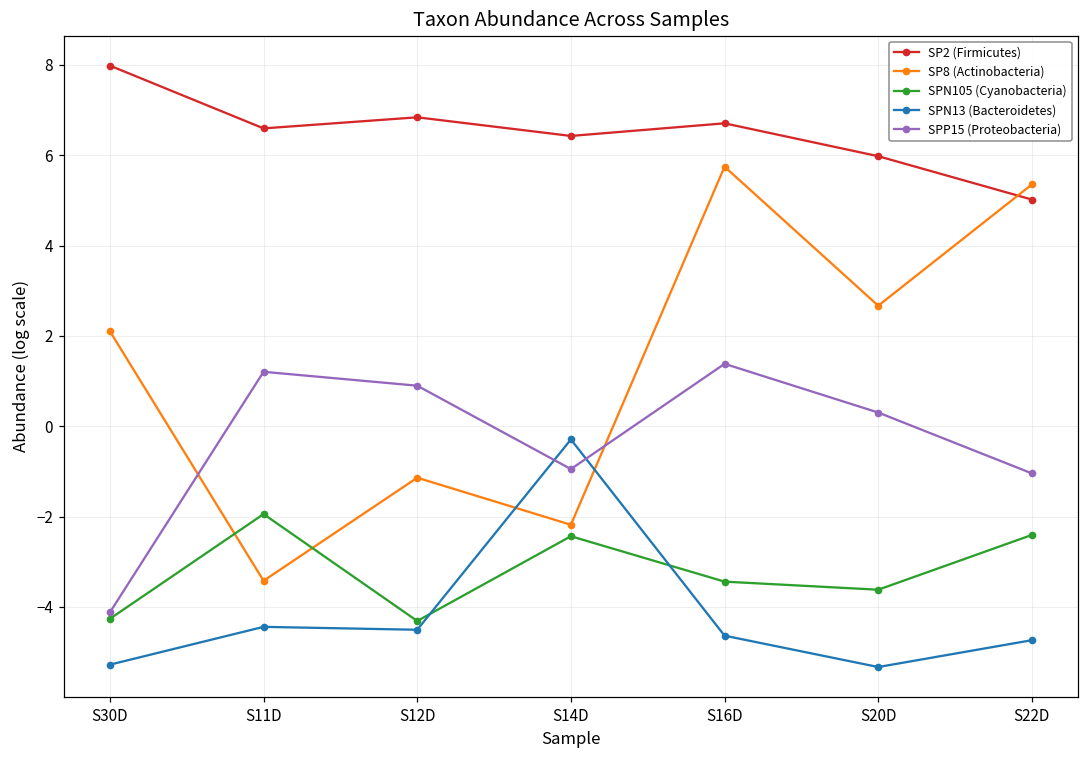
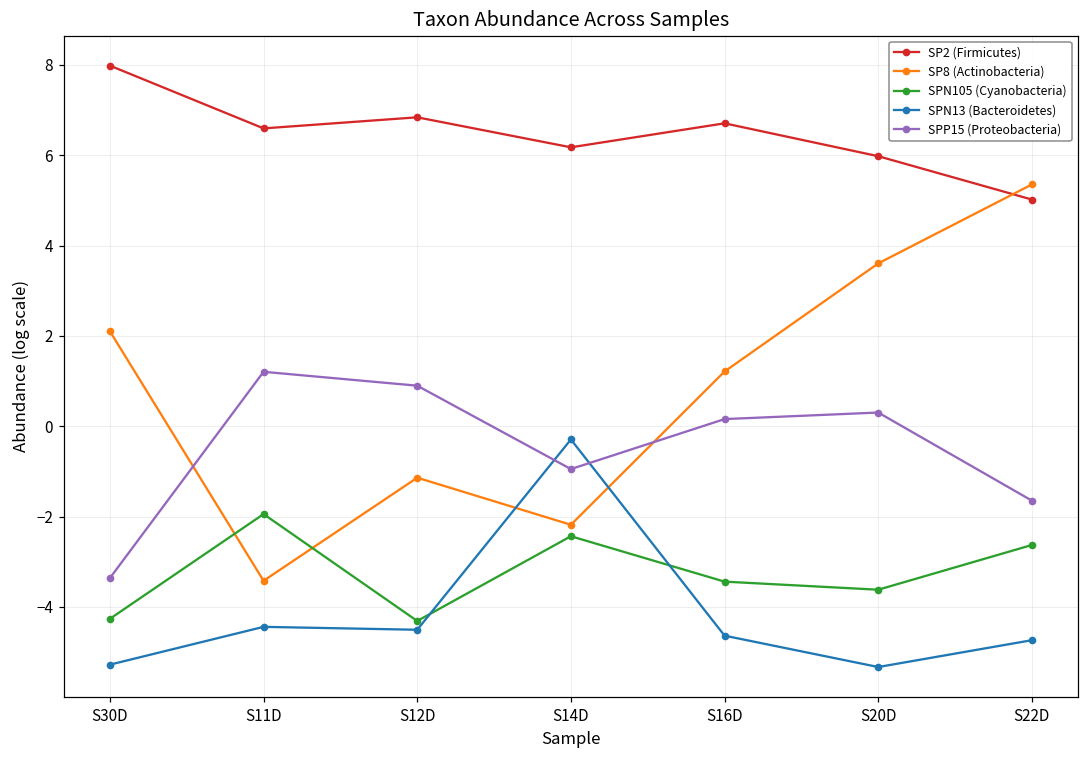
SPP15 (Proteobacteria), S30D: -4.1 -> -3.4
SP2 (Firmicutes), S14D: 6.4 -> 6.2
SP8 (Actinobacteria), S16D: 5.7 -> 1.2
SPP15 (Proteobacteria), S16D: 1.4 -> 0.2
SP8 (Actinobacteria), S20D: 2.7 -> 3.6
SPN105 (Cyanobacteria), S22D: -2.4 -> -2.6
SPP15 (Proteobacteria), S22D: -1.0 -> -1.6
